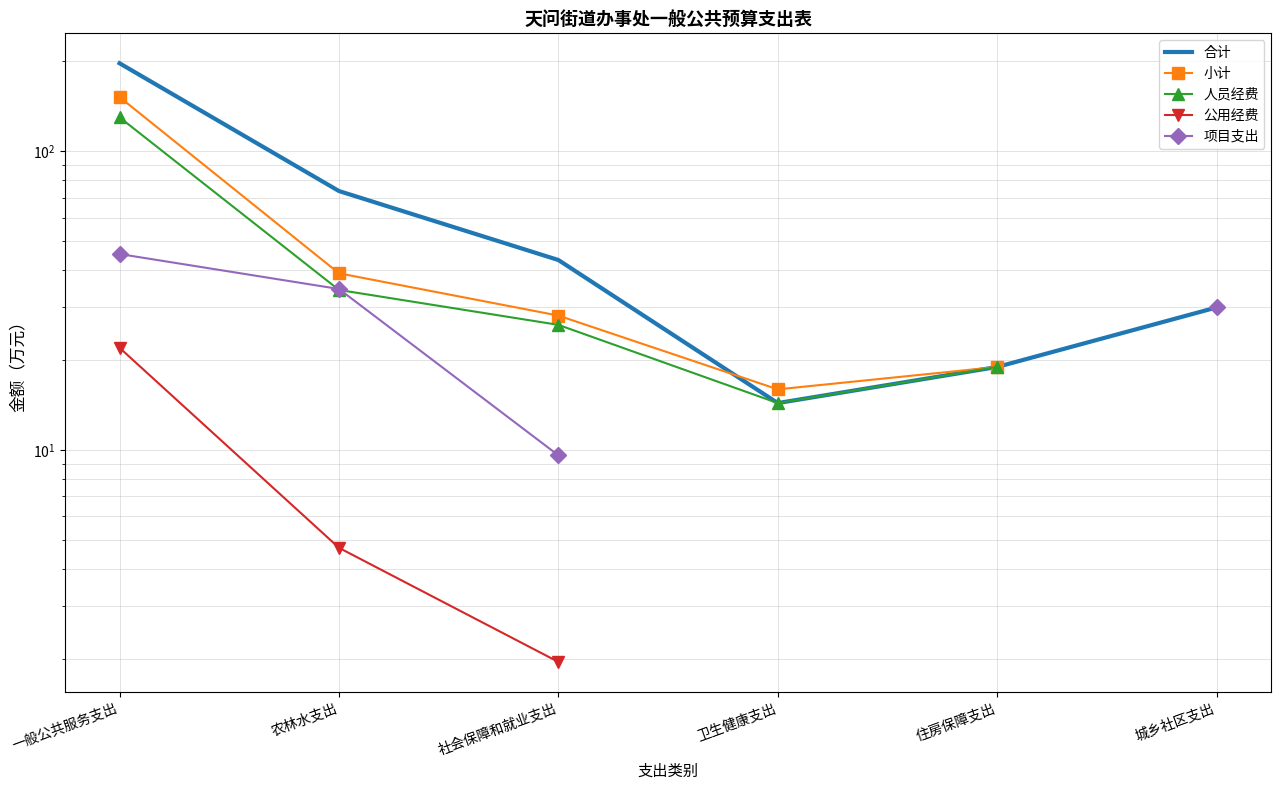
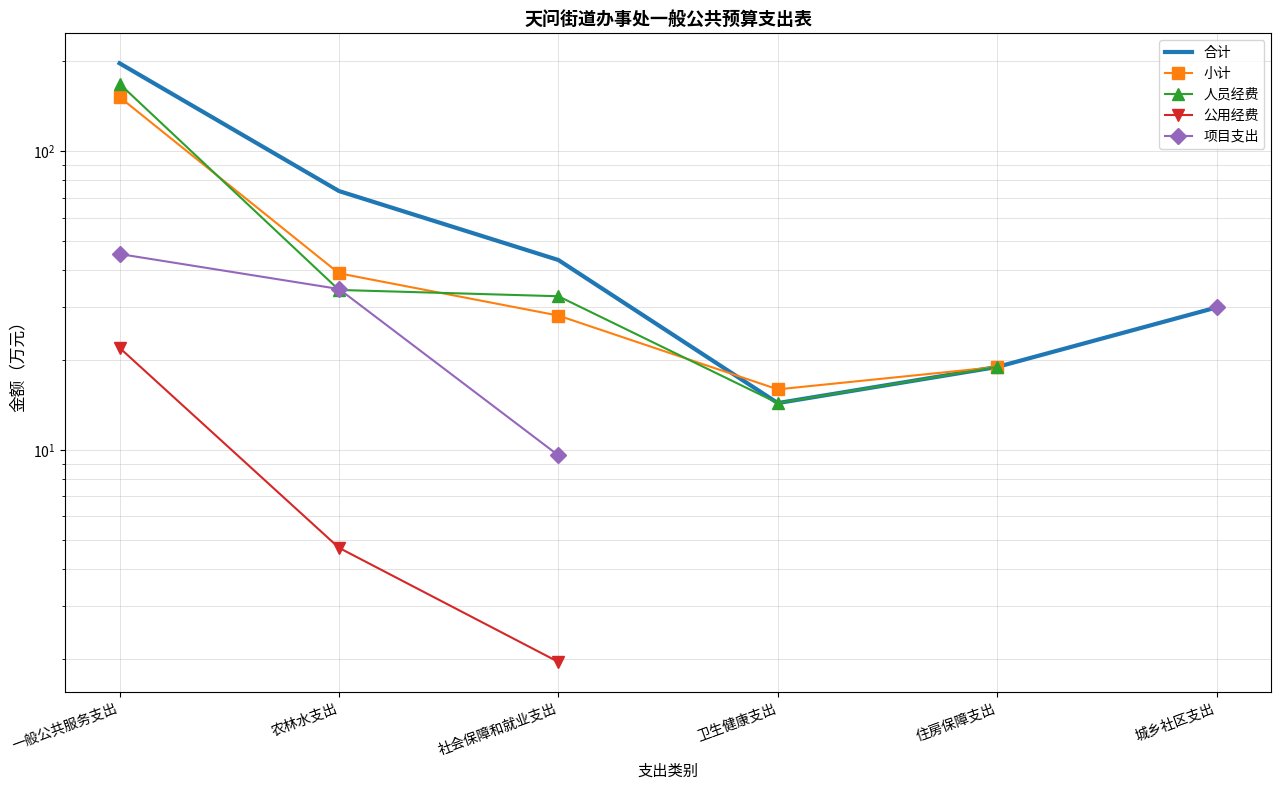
人员经费, 一般公共服务支出: 130 -> 170
人员经费, 社会保障和就业支出: 26 -> 33
